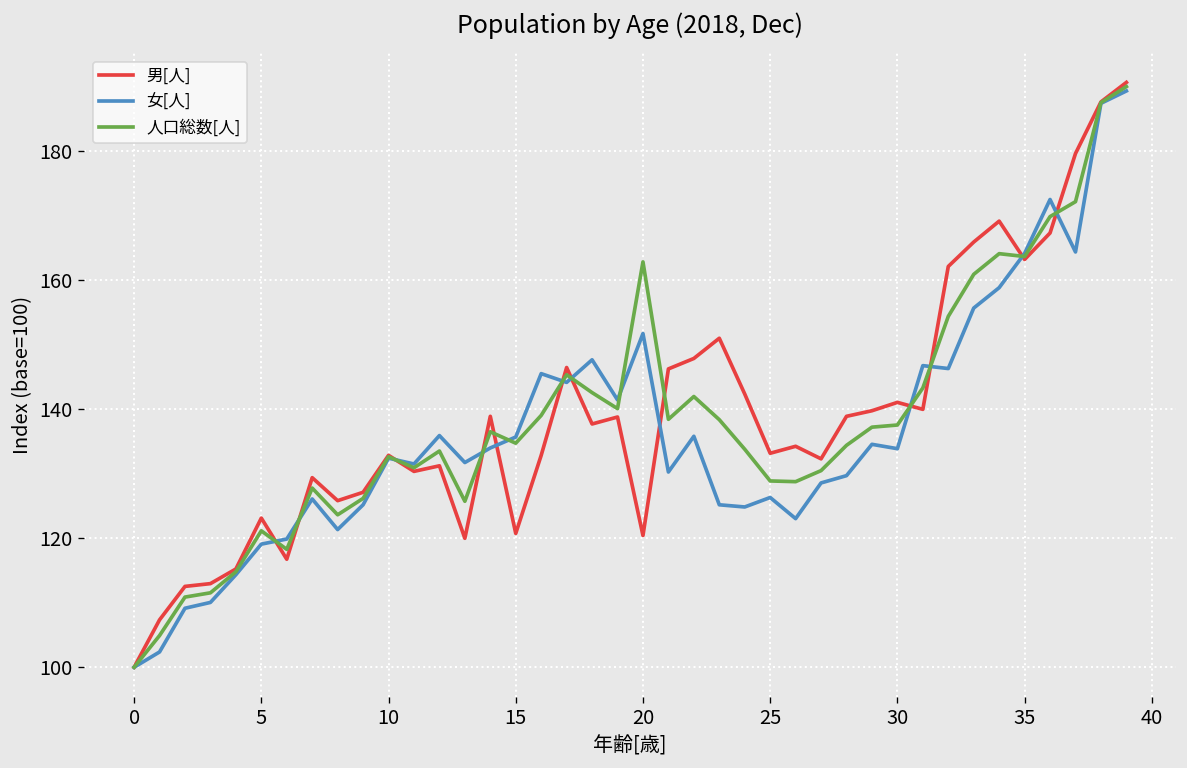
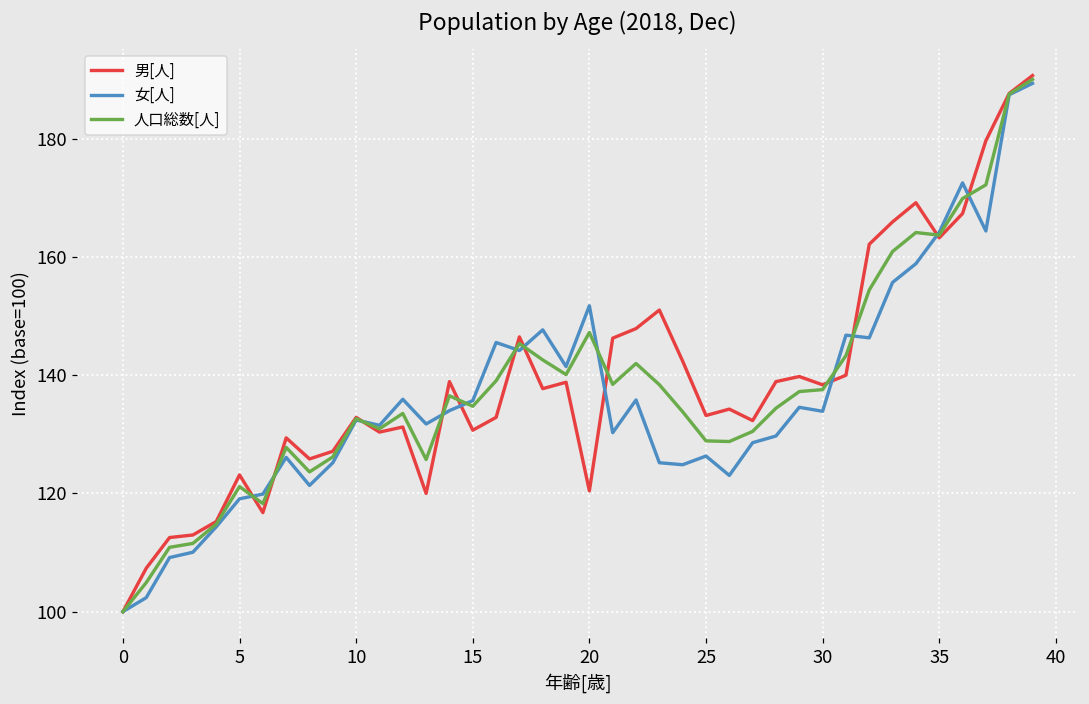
男[人], 15: 121 -> 131
人口総数[人], 20: 163 -> 147
男[人], 30: 141 -> 138
